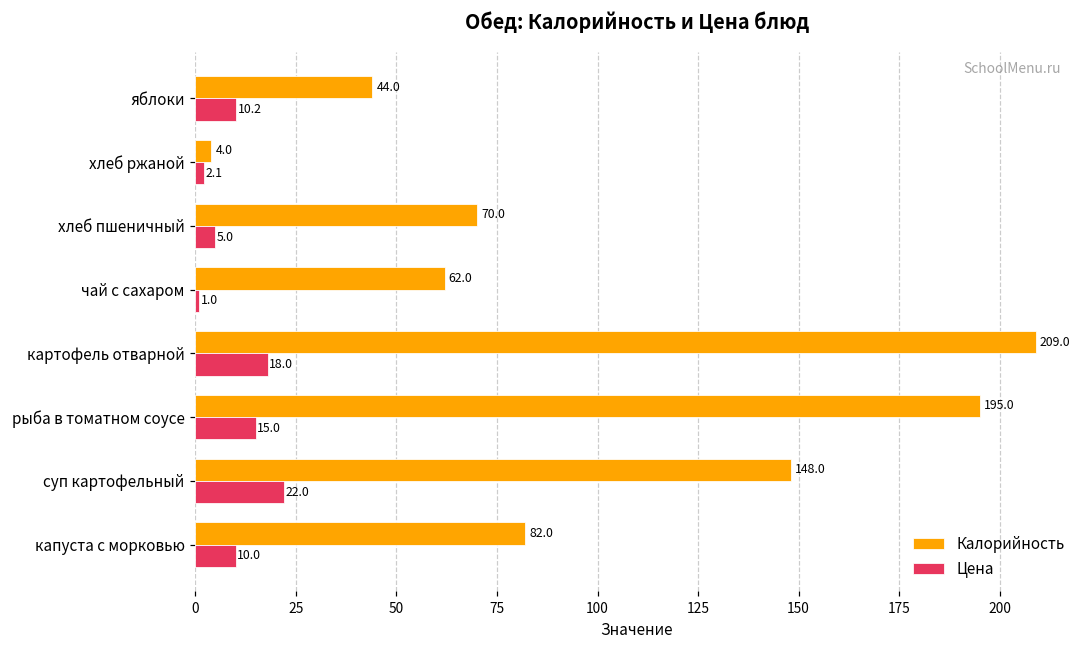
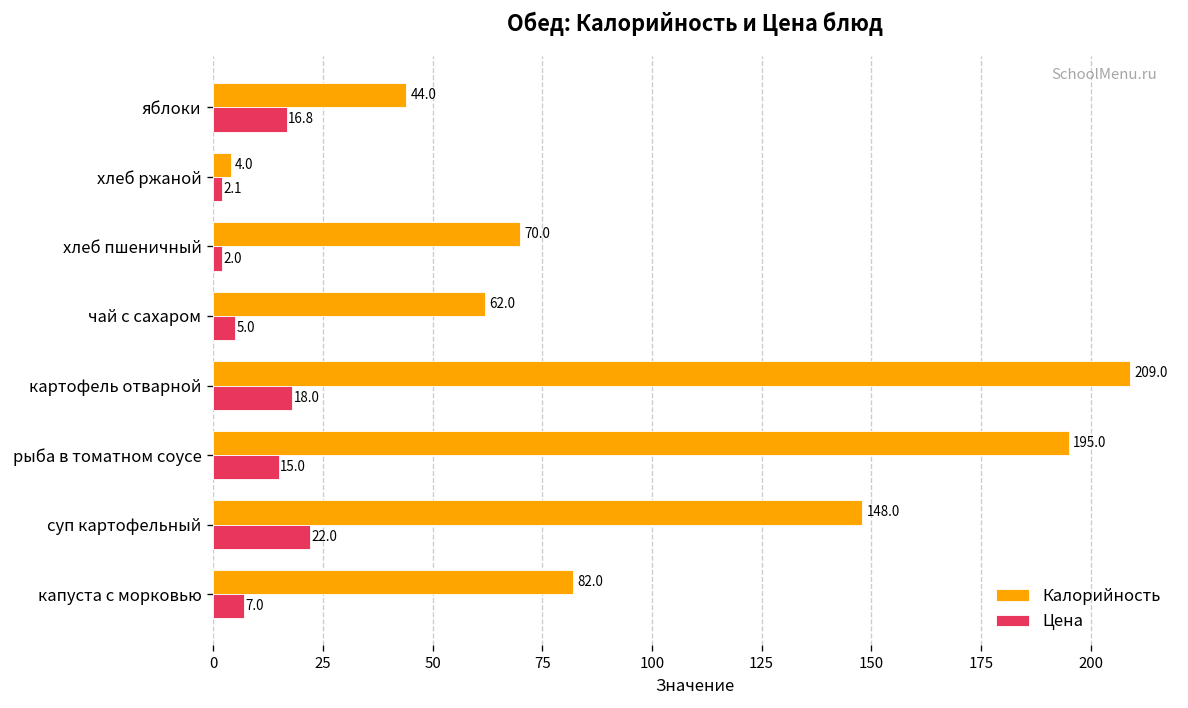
Цена, яблоки: 10.2 -> 16.8
Цена, хлеб пшеничный: 5.0 -> 2.0
Цена, чай с сахаром: 1.0 -> 5.0
Цена, капуста с морковью: 10.0 -> 7.0
